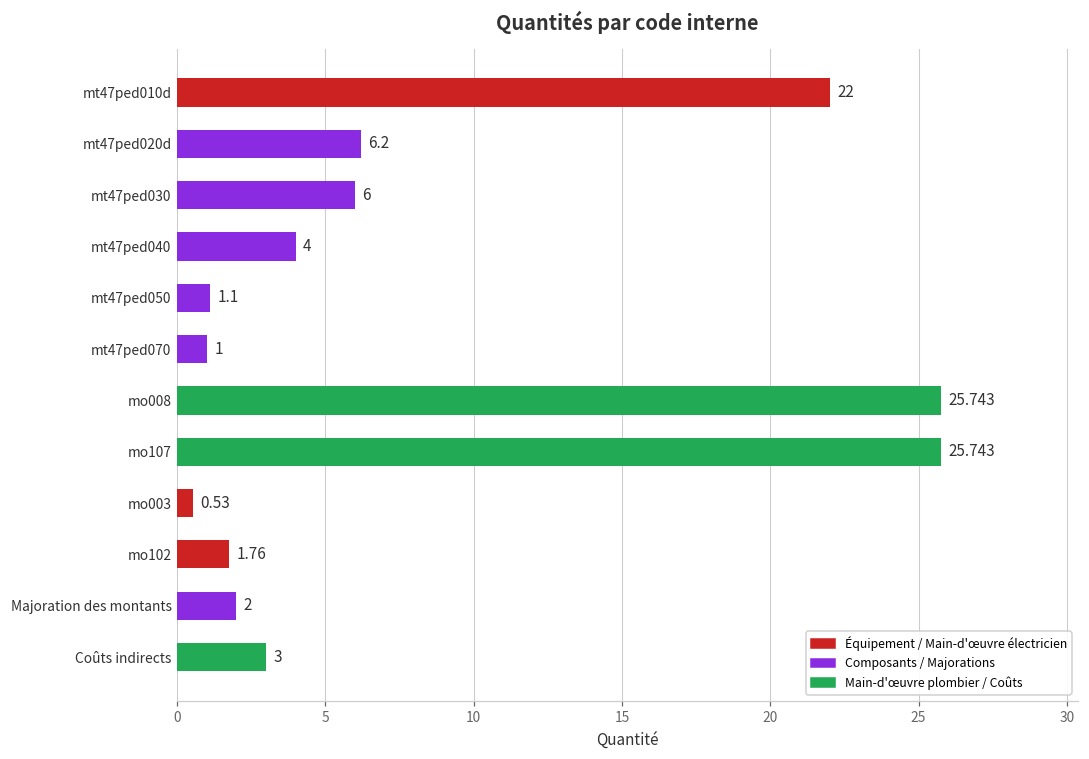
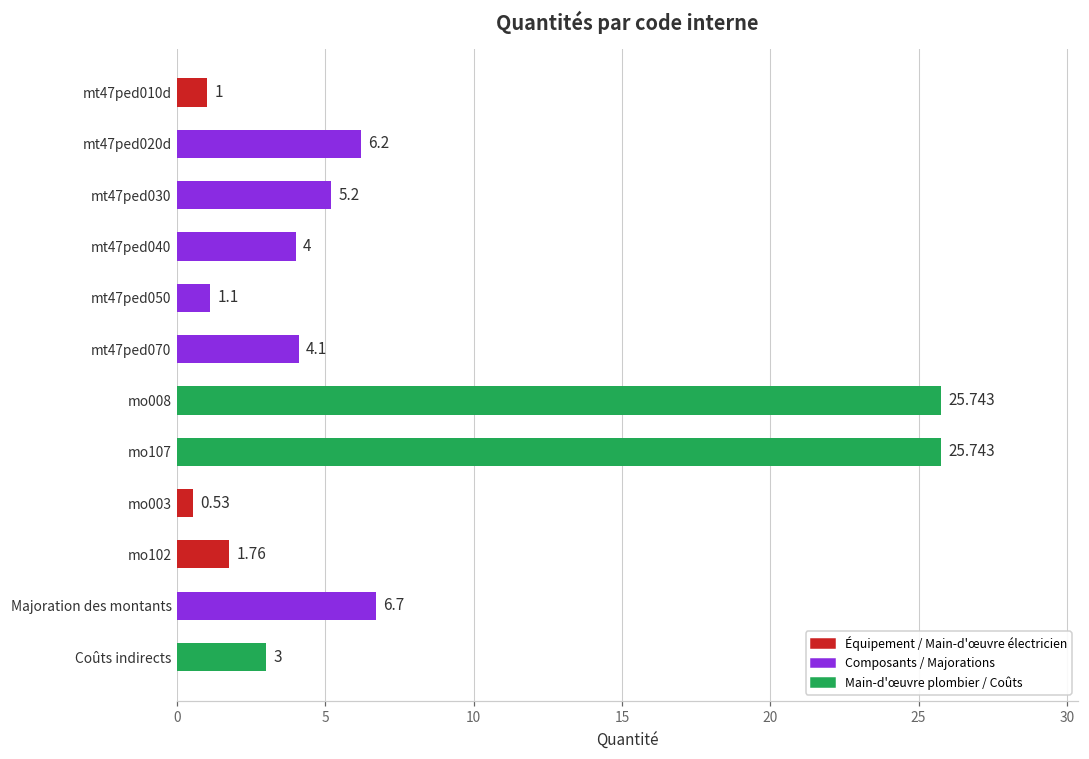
mt47ped010d: 22 -> 1
mt47ped030: 6 -> 5.2
mt47ped070: 1 -> 4.1
Majoration des montants: 2 -> 6.7
